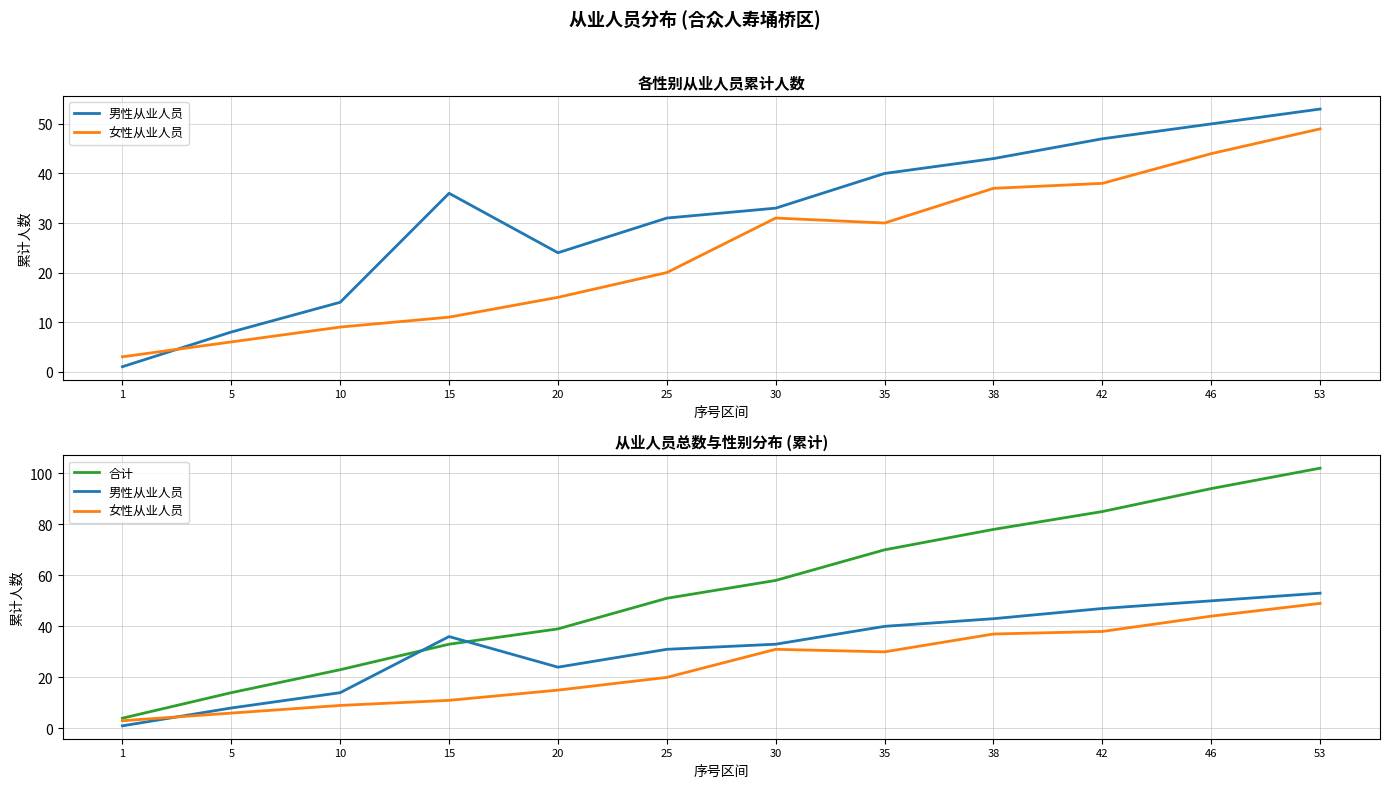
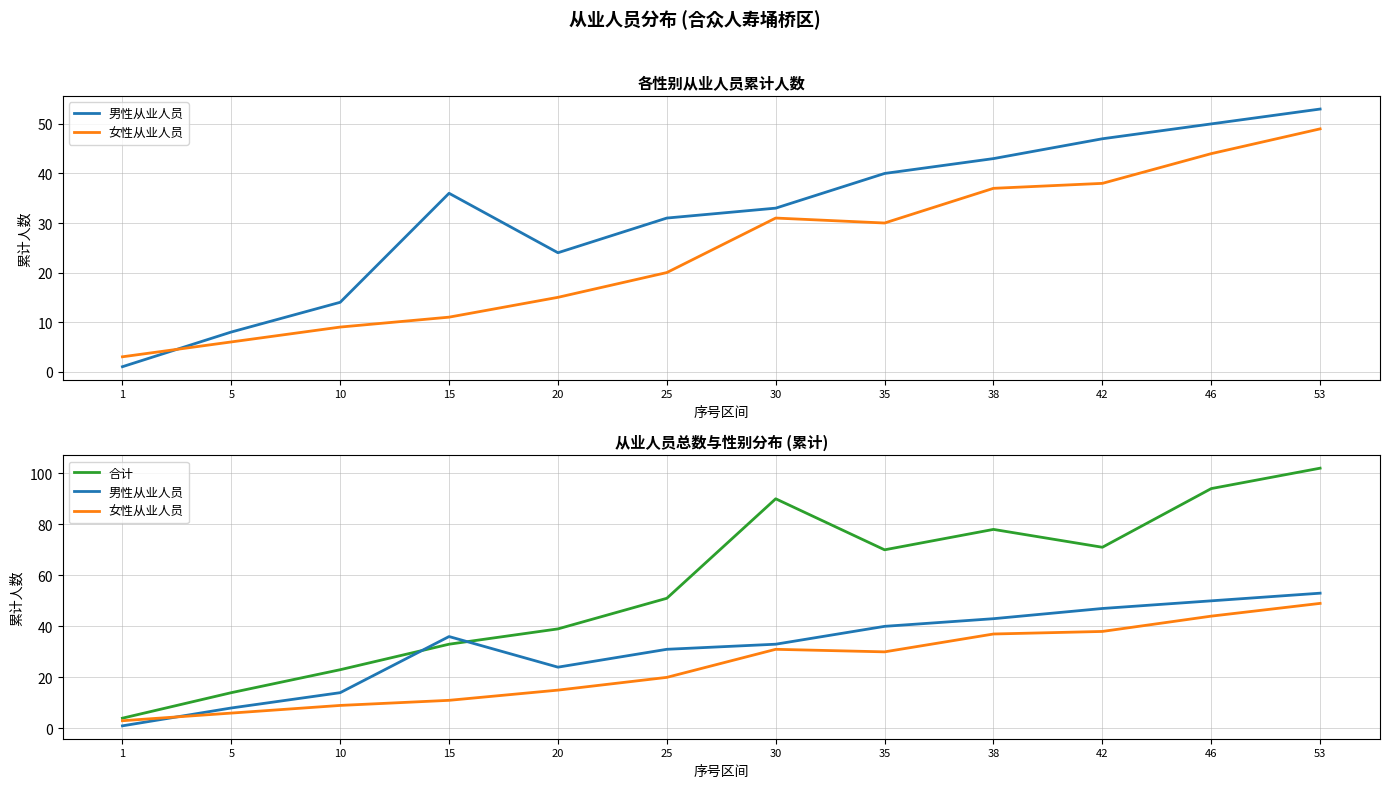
从业人员总数与性别分布 (累计), 合计, 30: 58 -> 90
从业人员总数与性别分布 (累计), 合计, 42: 85 -> 71
